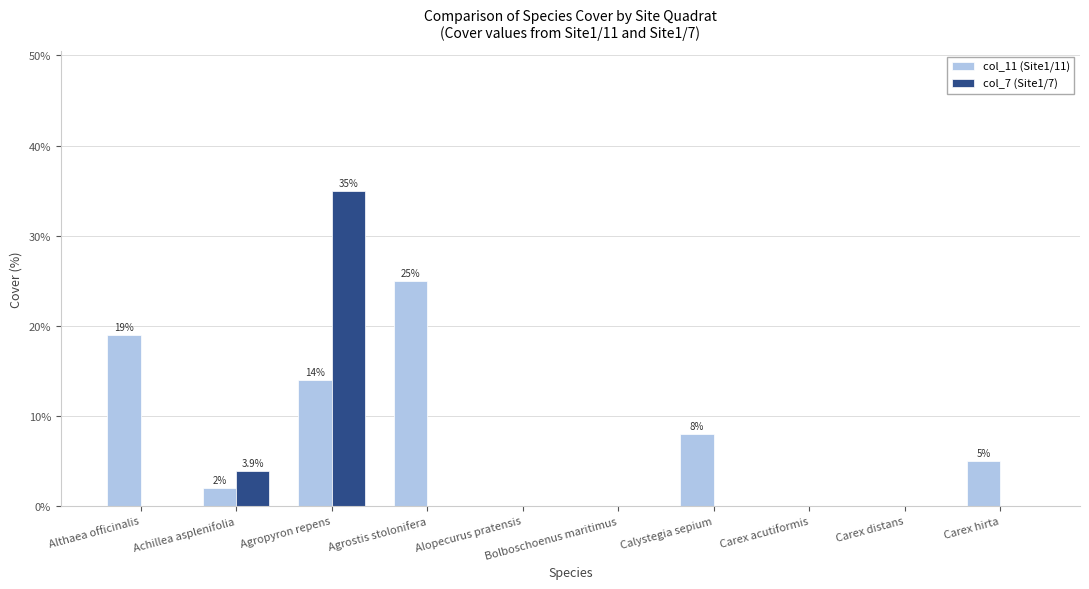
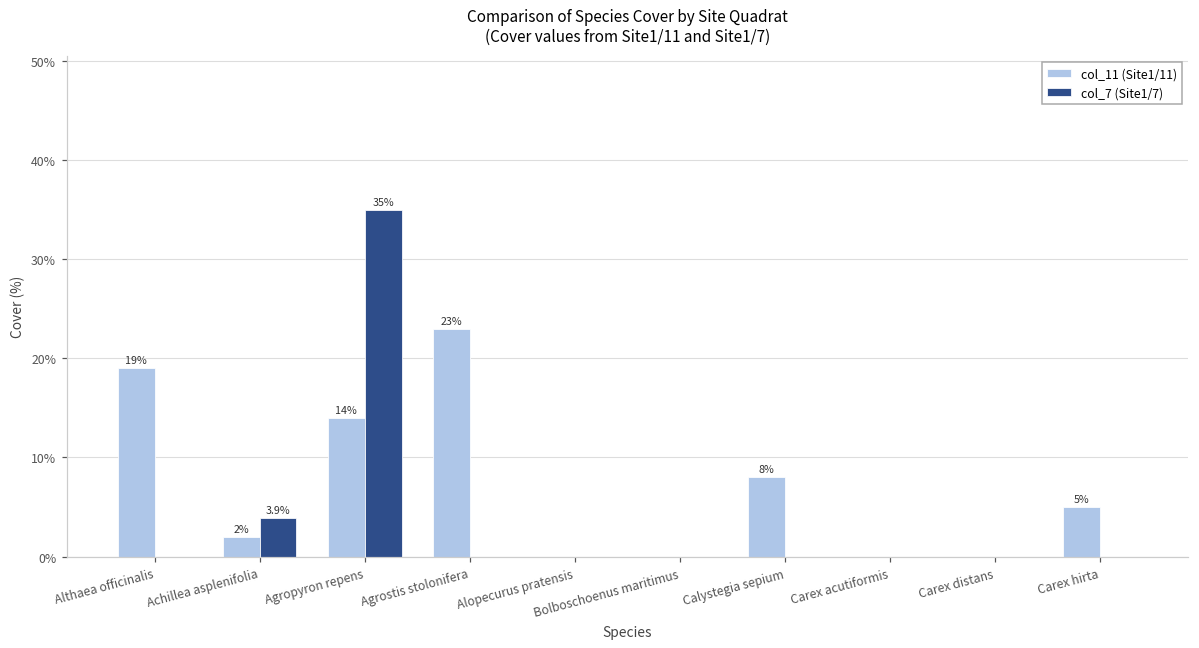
col_11 (Site1/11), Agrostis stolonifera: 25% -> 23%
